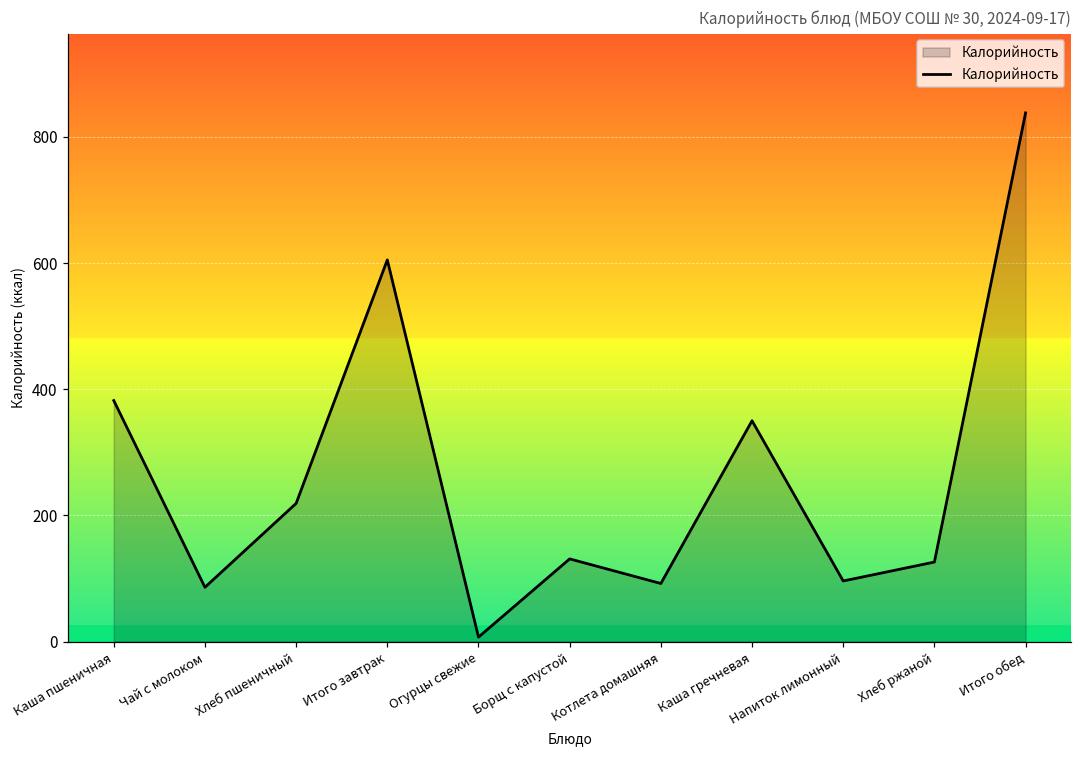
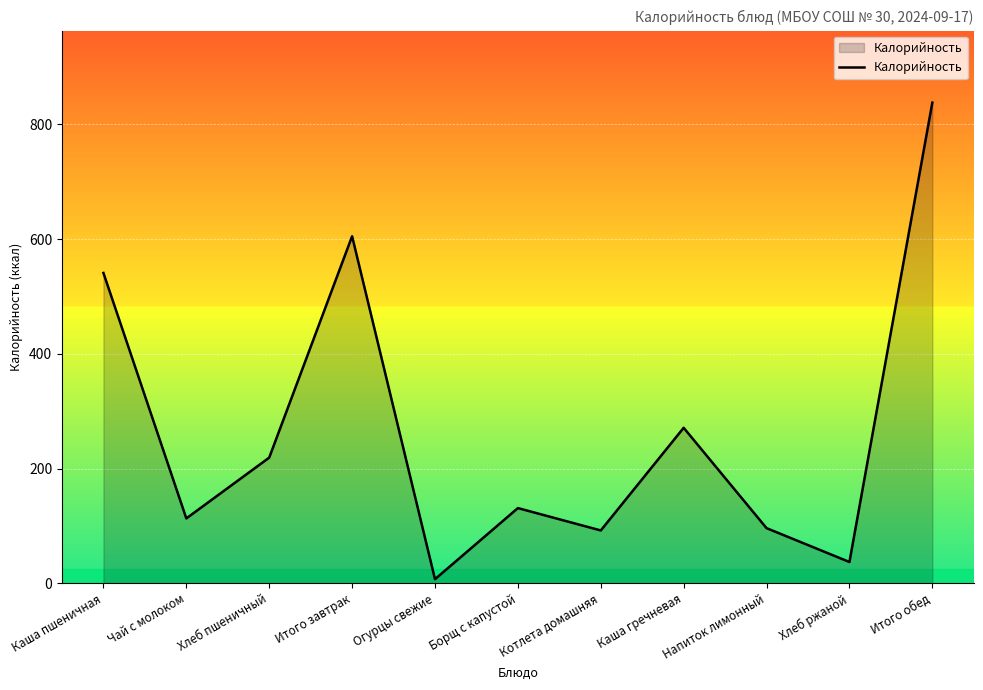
Каша пшеничная: 380 -> 540
Чай с молоком: 90 -> 110
Каша гречневая: 350 -> 270
Хлеб ржаной: 130 -> 40
